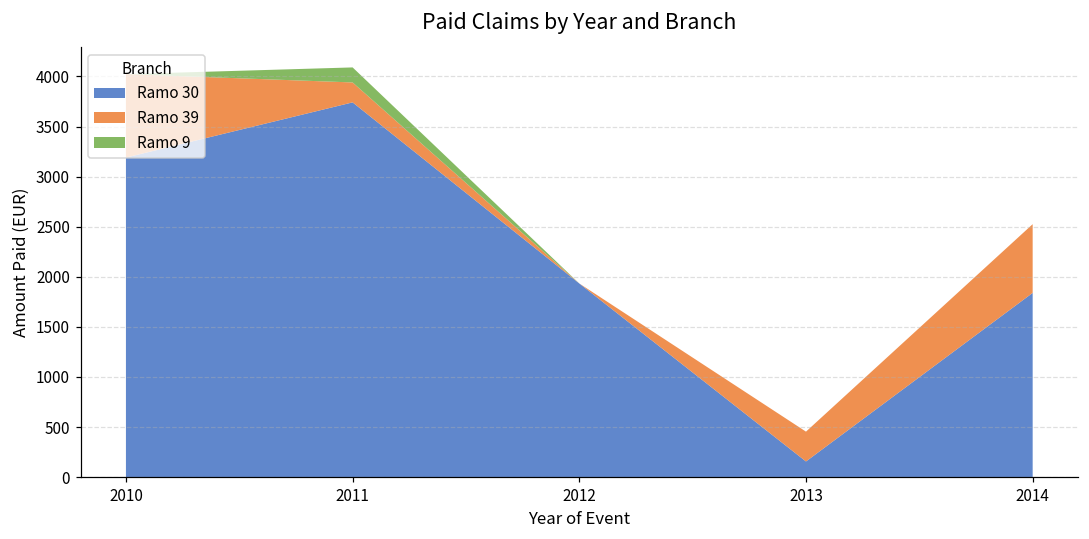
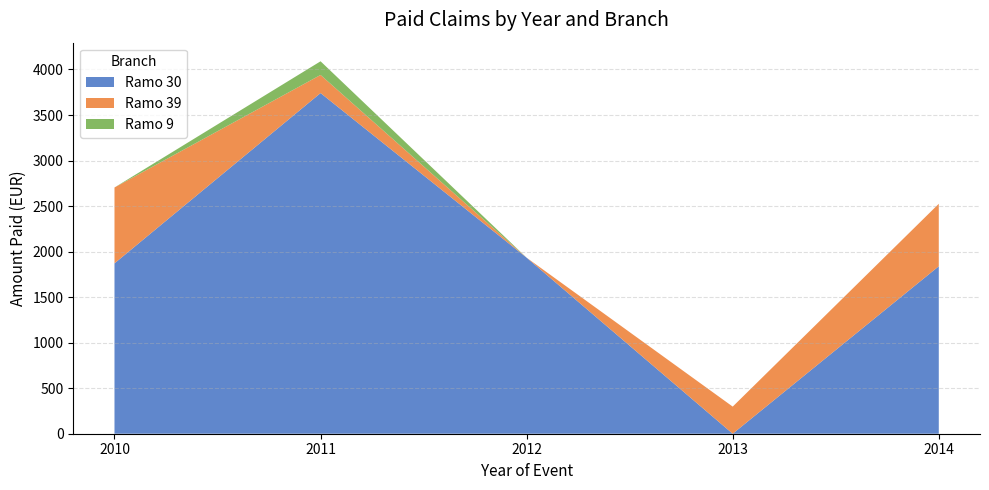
Ramo 30, 2010: 3200 -> 1900
Ramo 30, 2013: 200 -> 0
